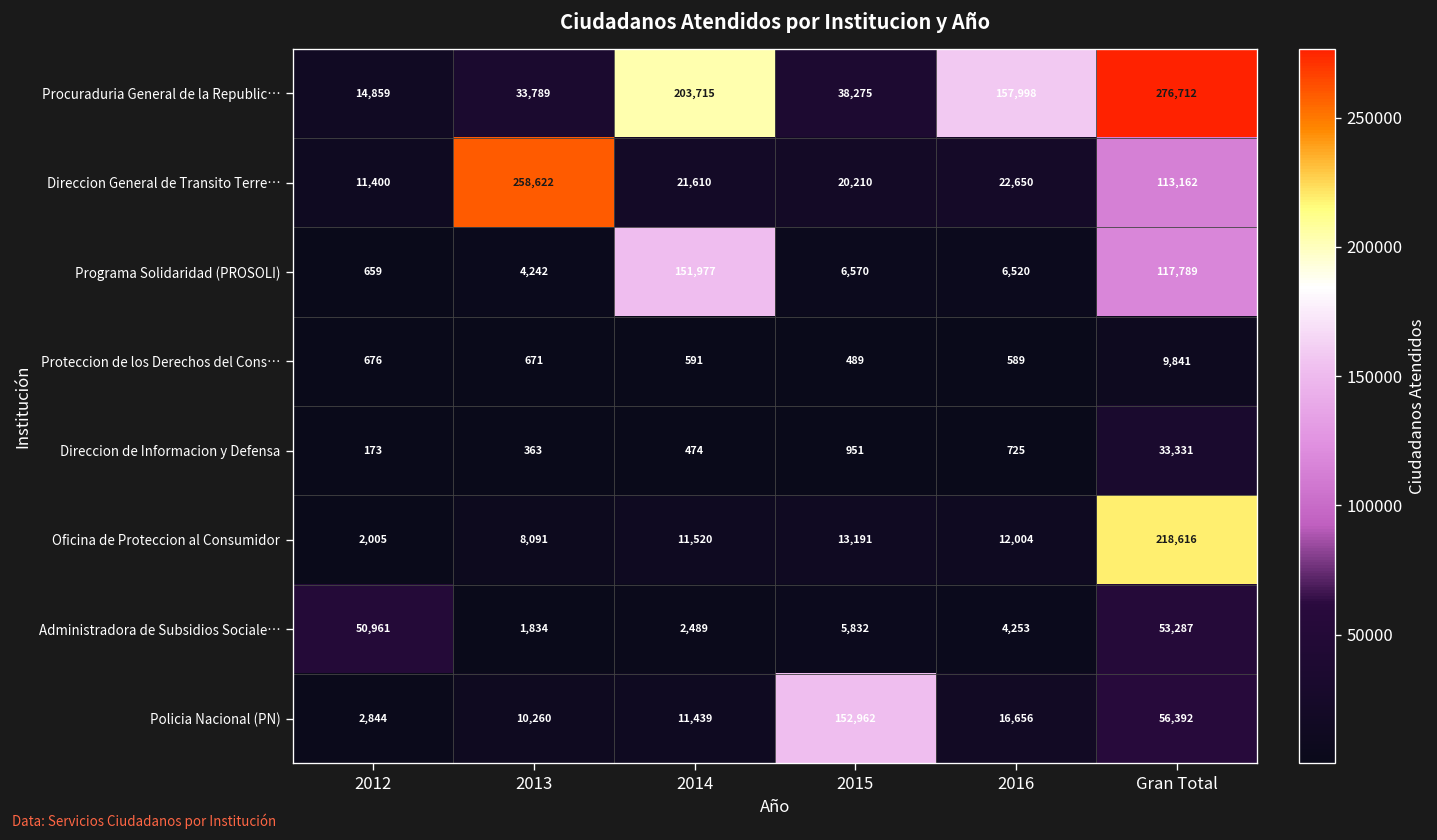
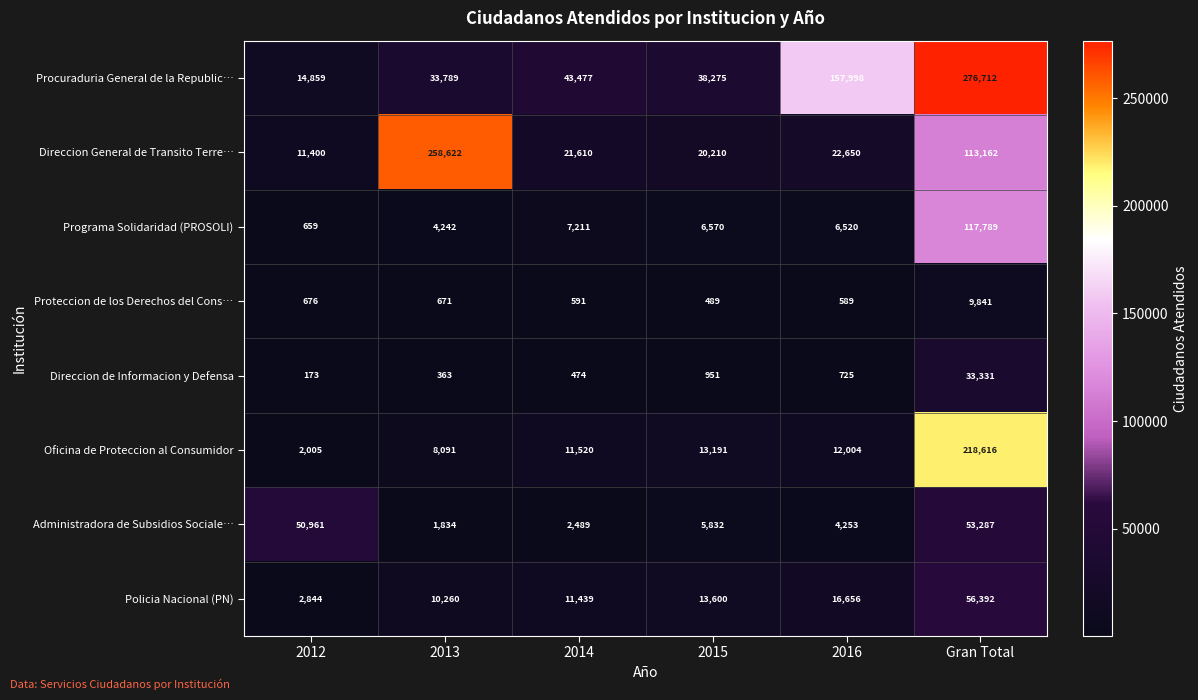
Procuraduria General de la Republic…, 2014: 203,715 -> 43,477
Programa Solidaridad (PROSOLI), 2014: 151,977 -> 7,211
Policia Nacional (PN), 2015: 152,962 -> 13,600
